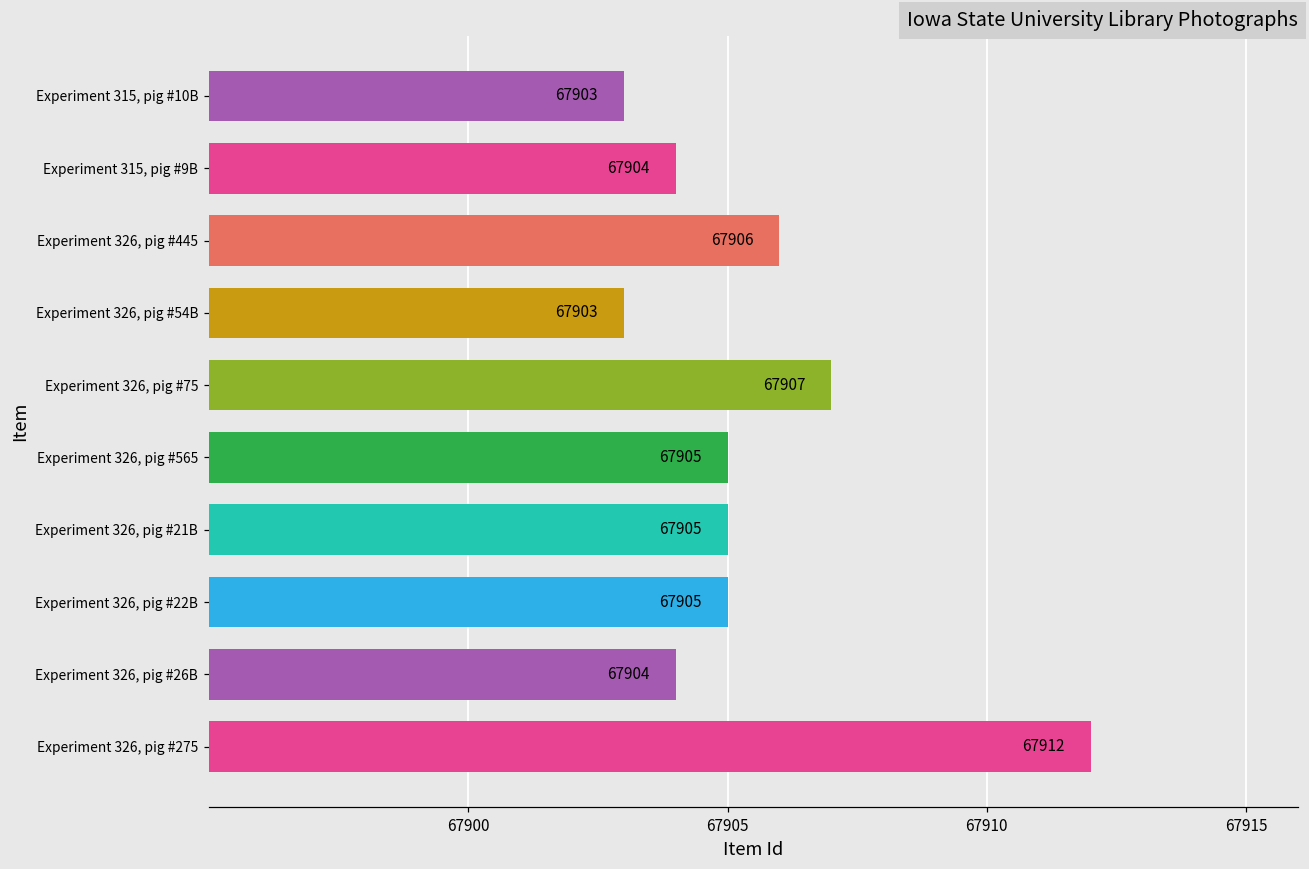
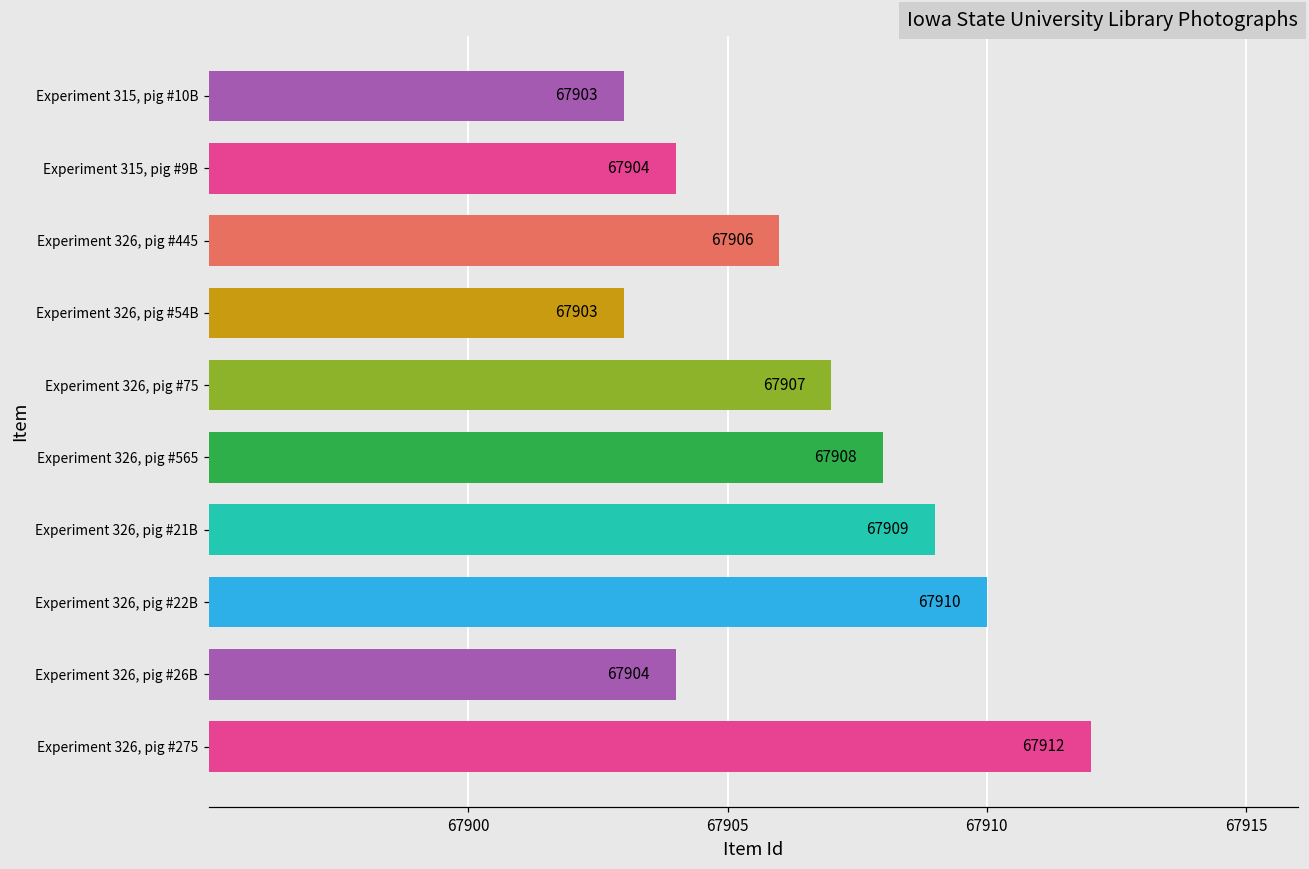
Experiment 326, pig #565: 67905 -> 67908
Experiment 326, pig #21B: 67905 -> 67909
Experiment 326, pig #22B: 67905 -> 67910
